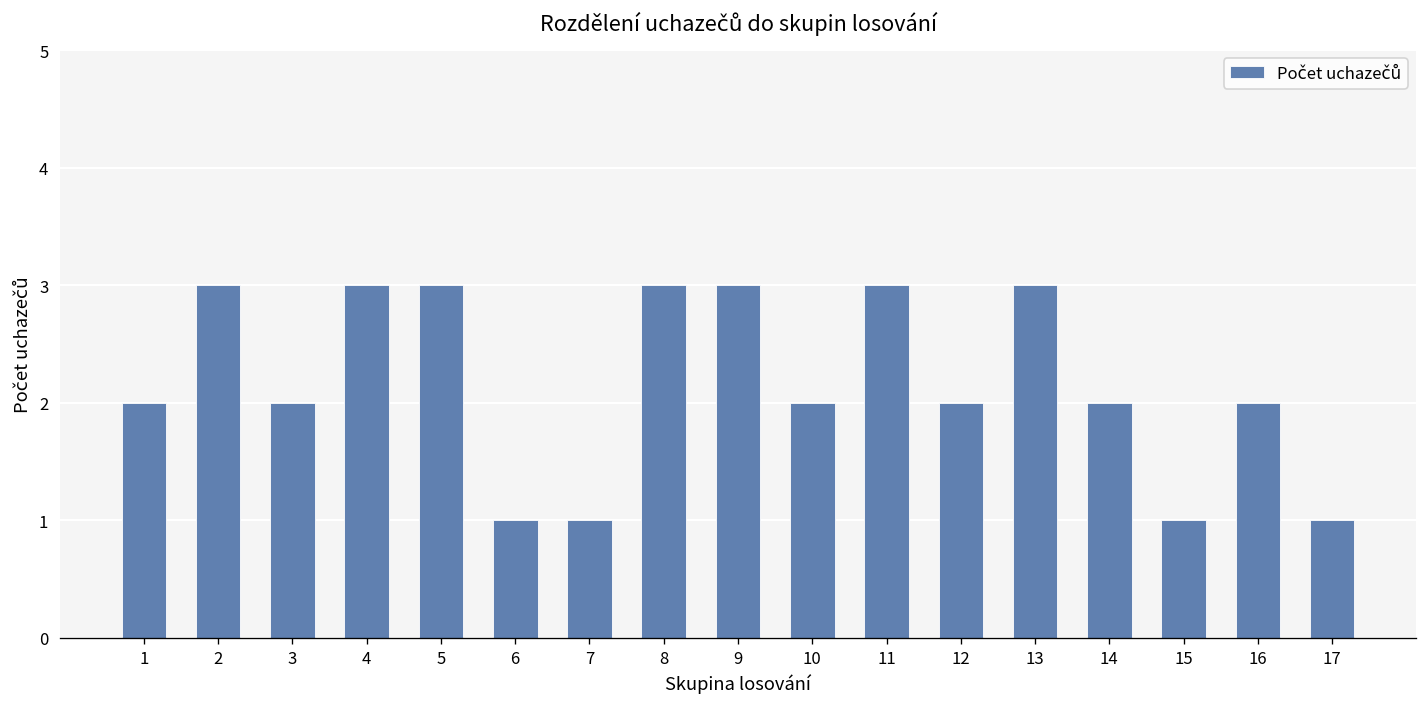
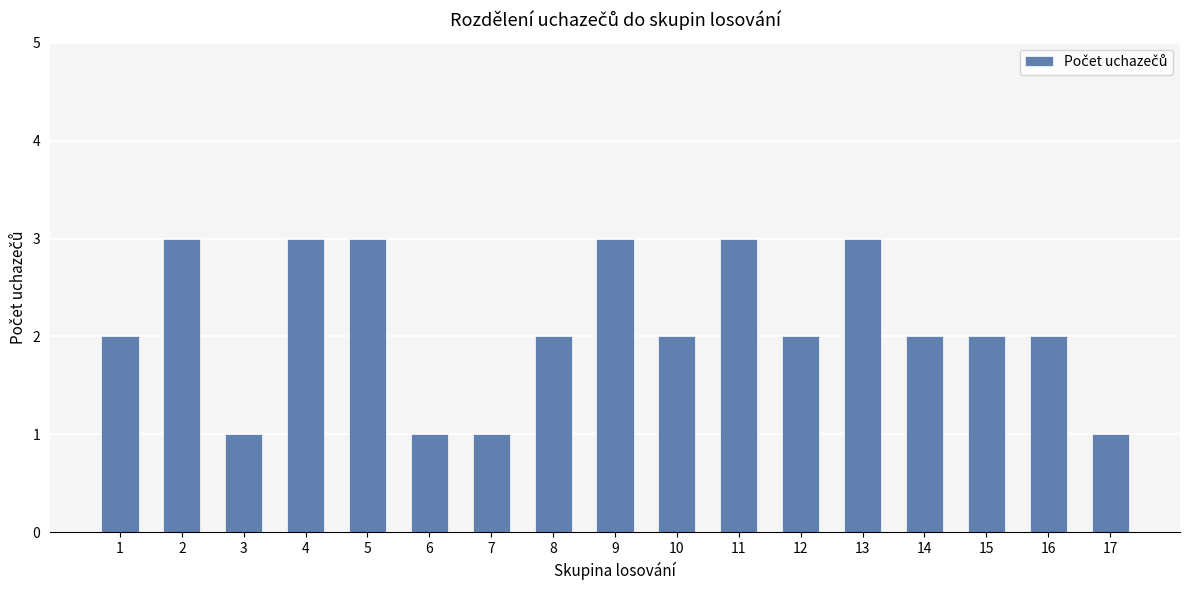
3: 2 -> 1
8: 3 -> 2
15: 1 -> 2
